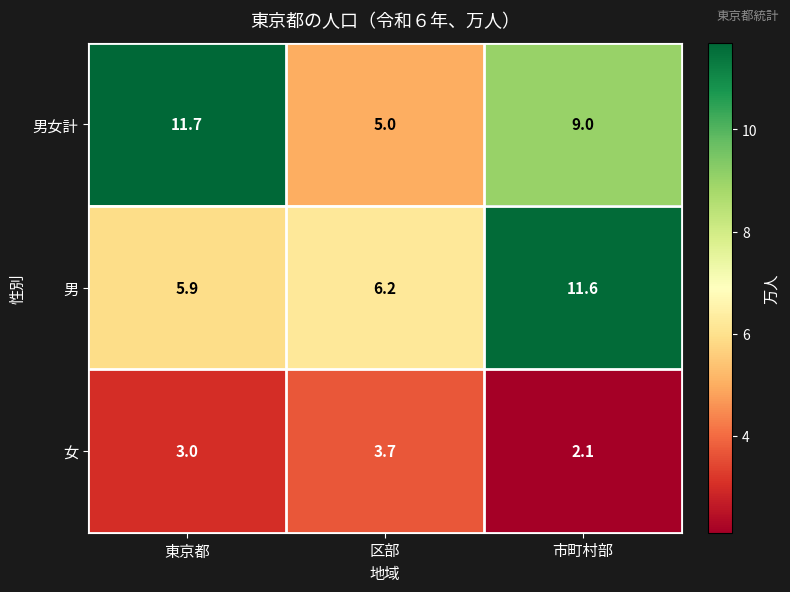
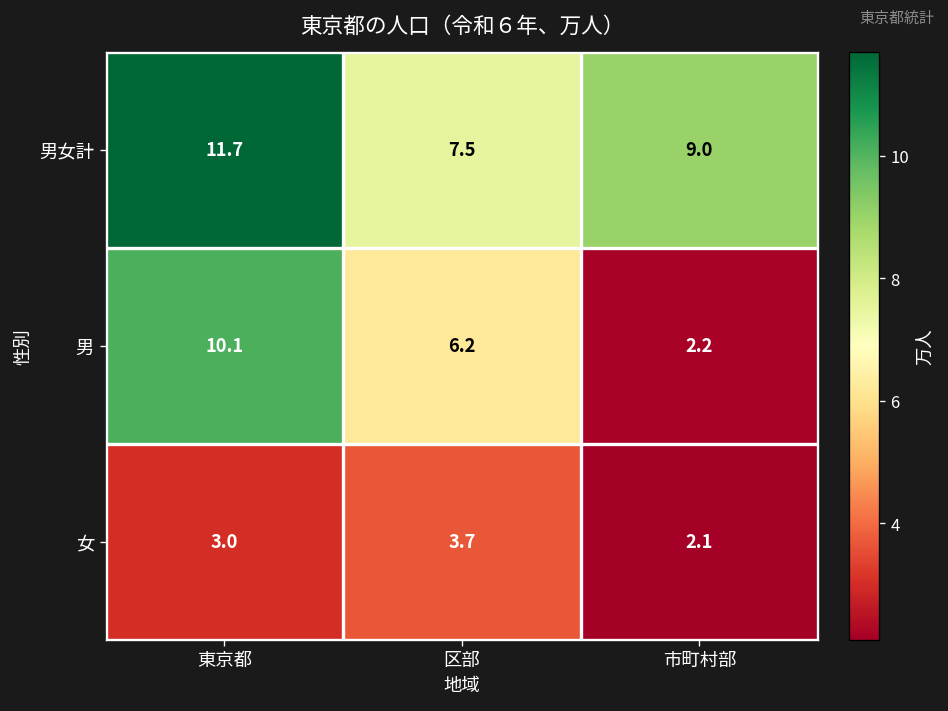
男女計, 区部: 5.0 -> 7.5
男, 東京都: 5.9 -> 10.1
男, 市町村部: 11.6 -> 2.2
